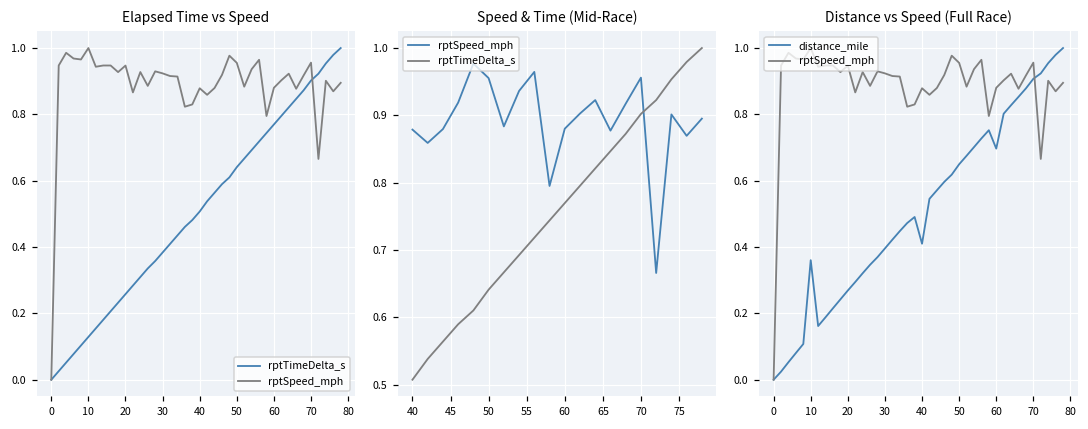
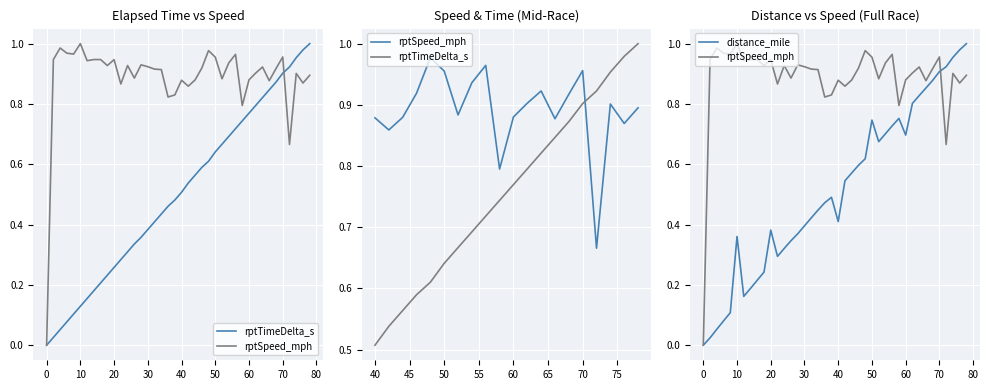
Distance vs Speed (Full Race), distance_mile, 20: 0.27 -> 0.38
Distance vs Speed (Full Race), distance_mile, 50: 0.65 -> 0.75
